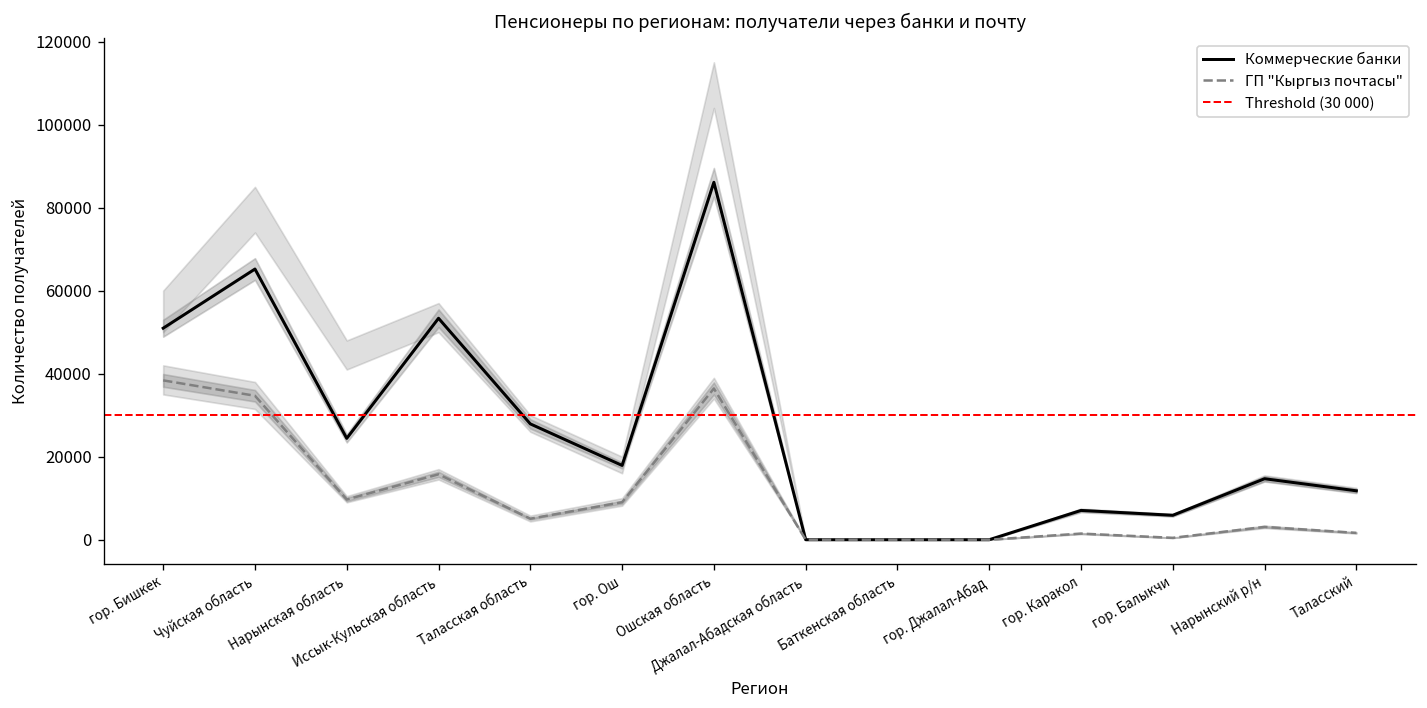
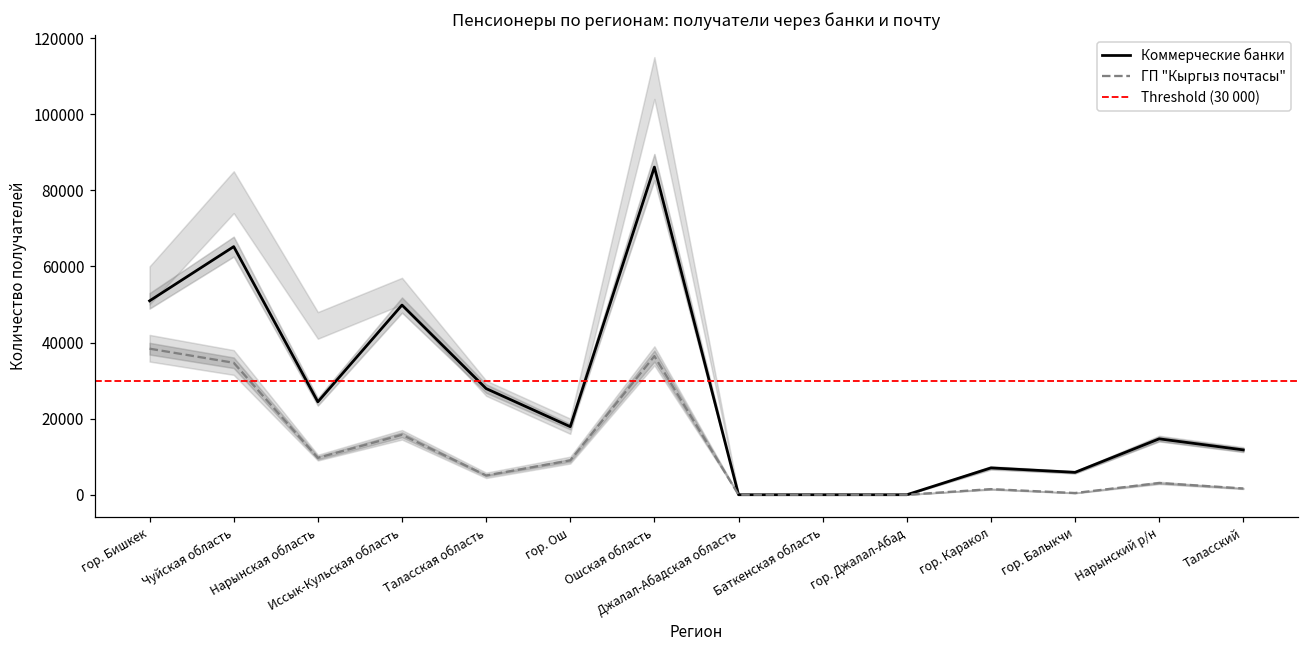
Коммерческие банки, Иссык-Кульская область: 53000 -> 50000
